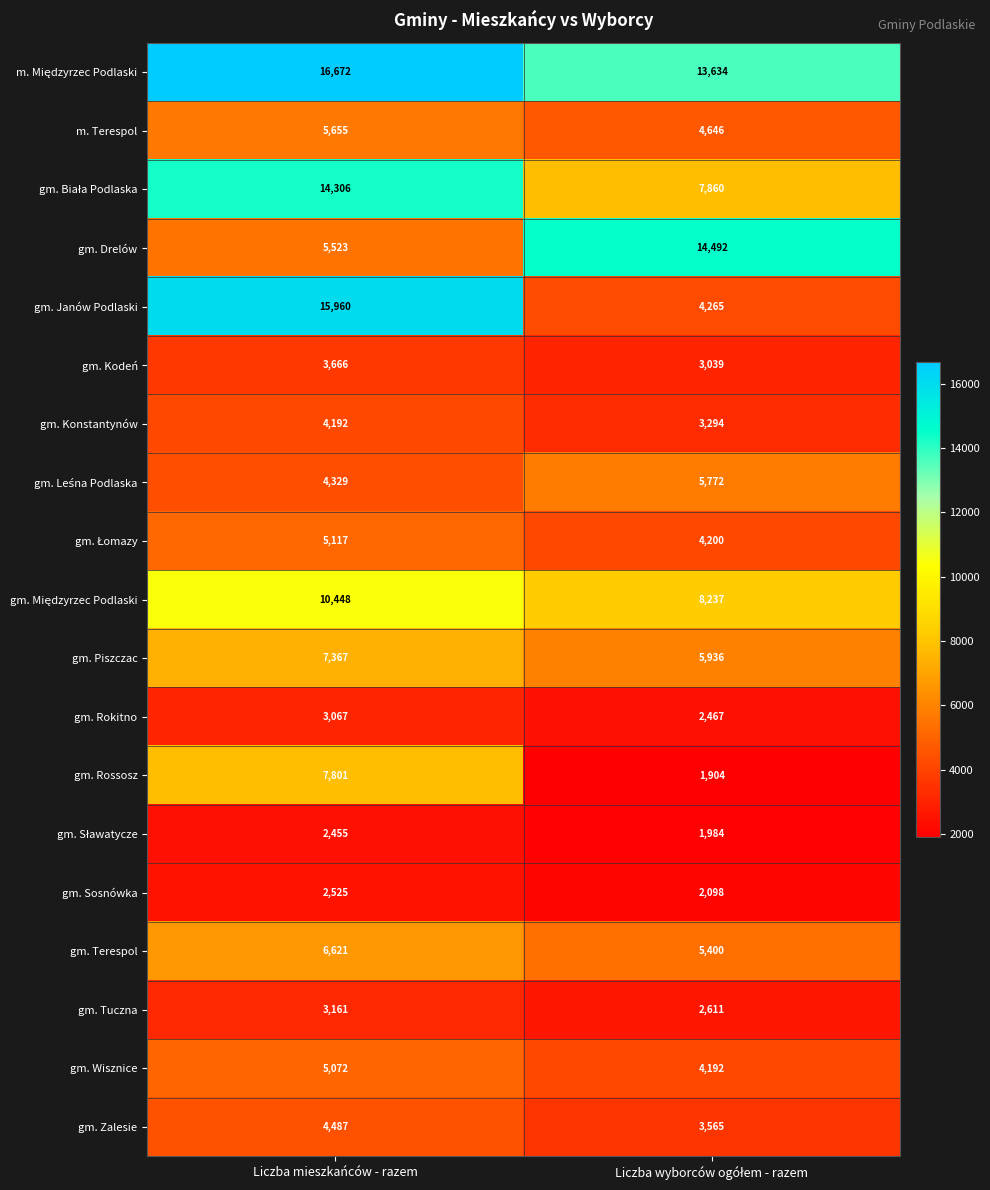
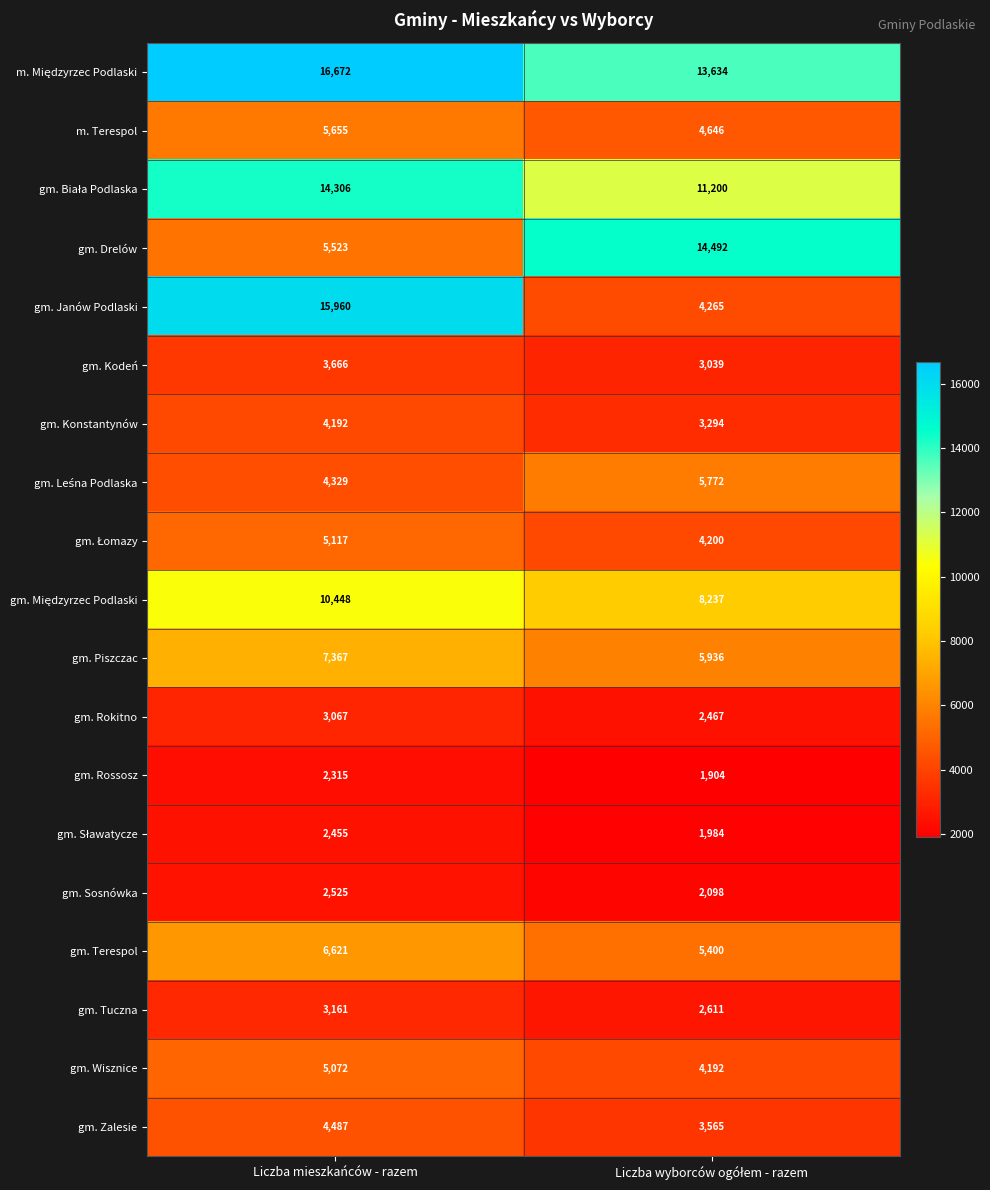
gm. Biała Podlaska, Liczba wyborców ogółem - razem: 7,860 -> 11,200
gm. Rossosz, Liczba mieszkańców - razem: 7,801 -> 2,315
